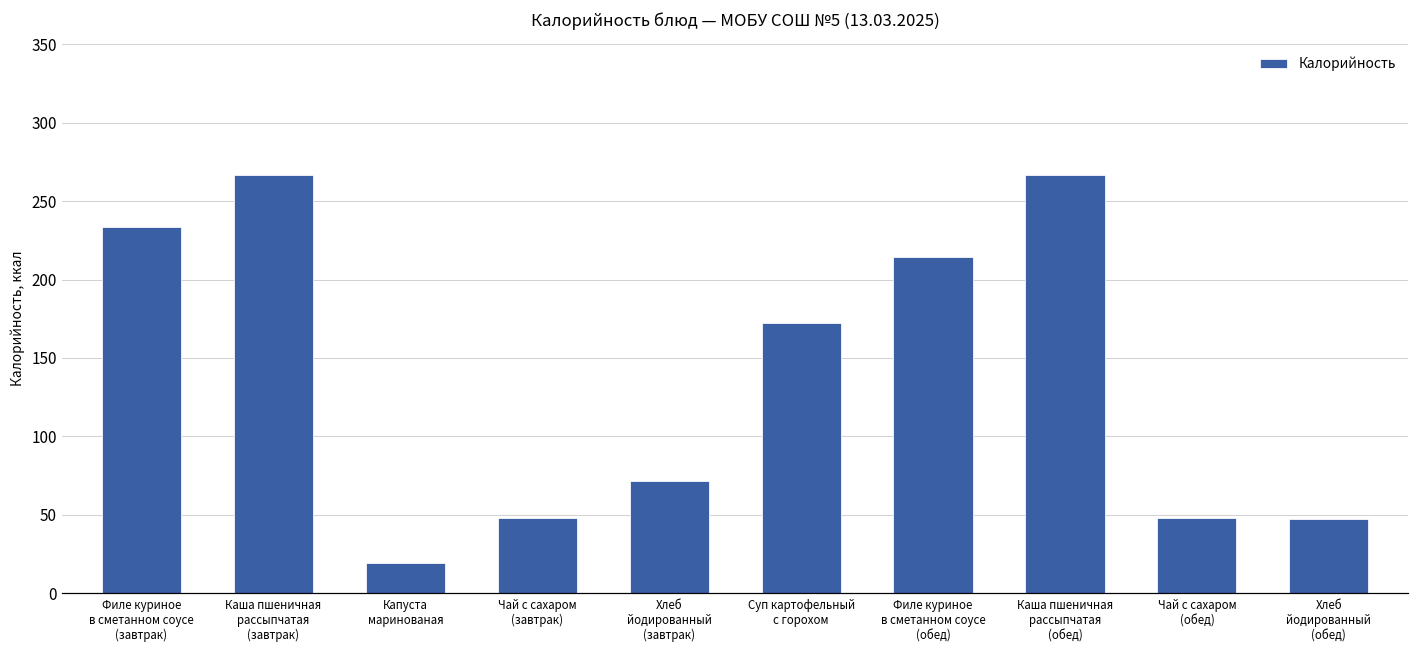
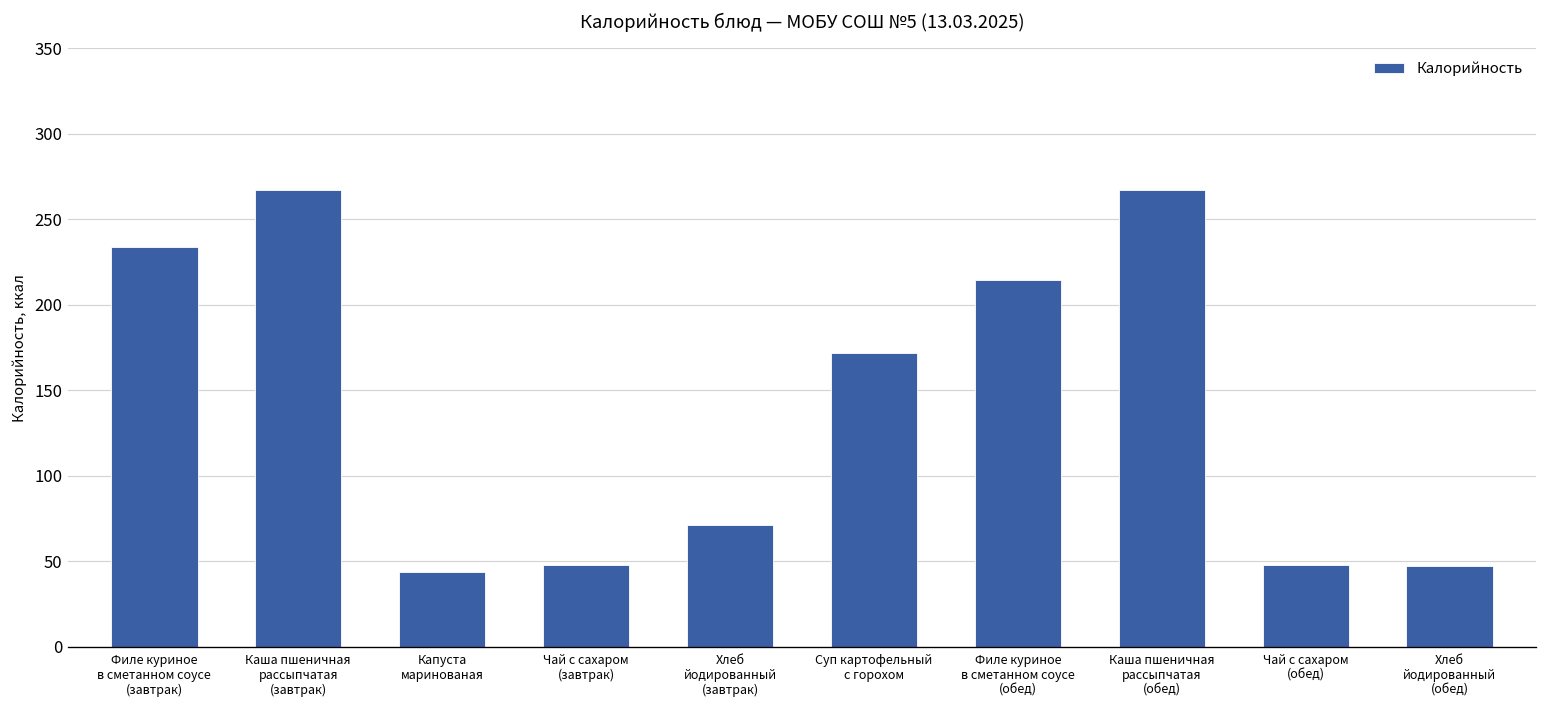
Капуста маринованая: 19 -> 44
